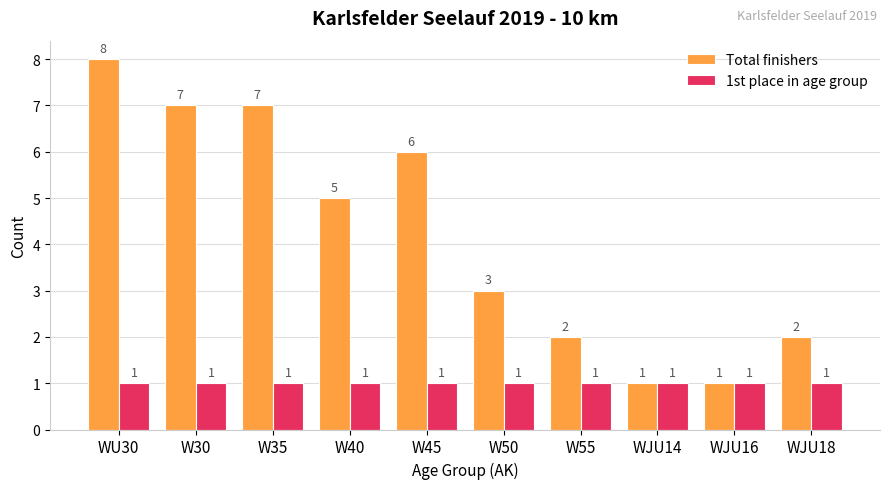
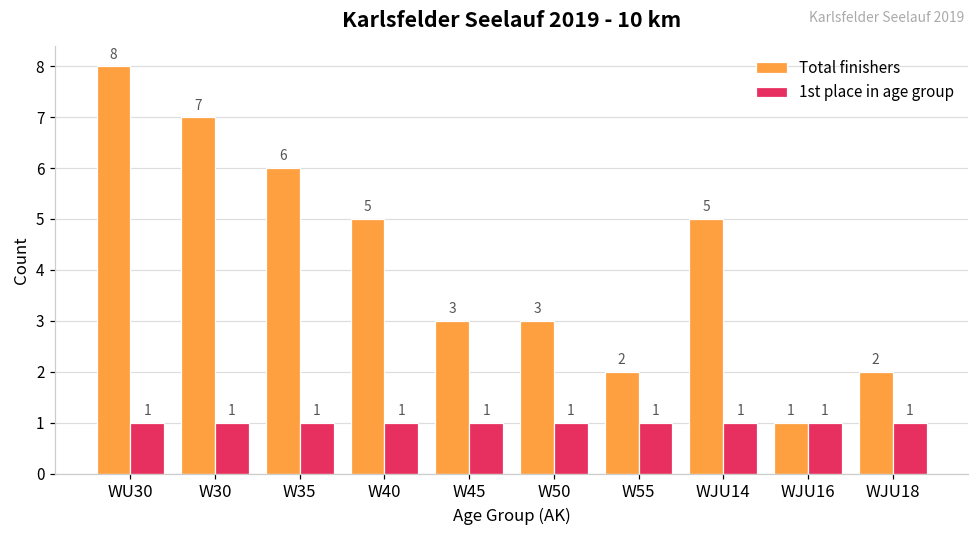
Total finishers, W35: 7 -> 6
Total finishers, W45: 6 -> 3
Total finishers, WJU14: 1 -> 5
